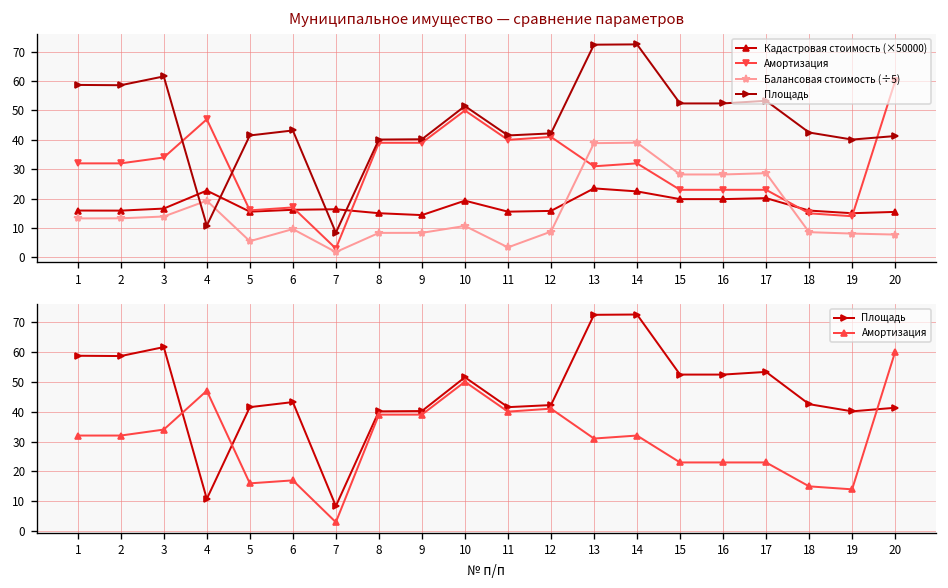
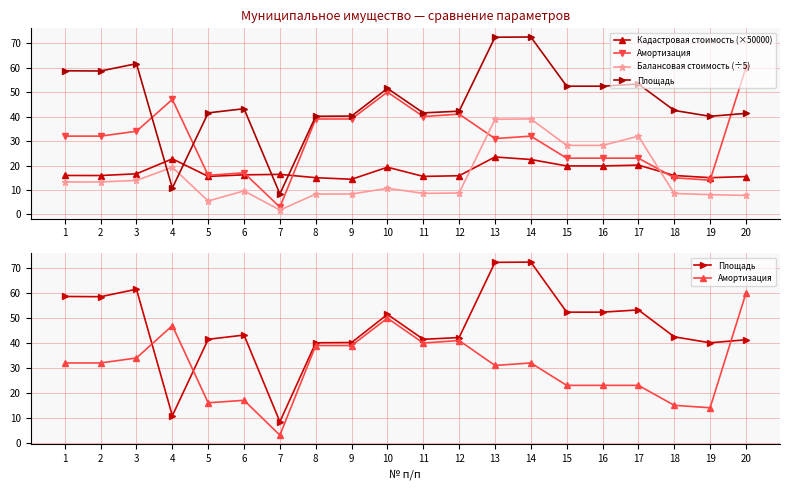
Муниципальное имущество — сравнение параметров, Балансовая стоимость (÷5), 11: 3 -> 9
Муниципальное имущество — сравнение параметров, Балансовая стоимость (÷5), 17: 29 -> 32
